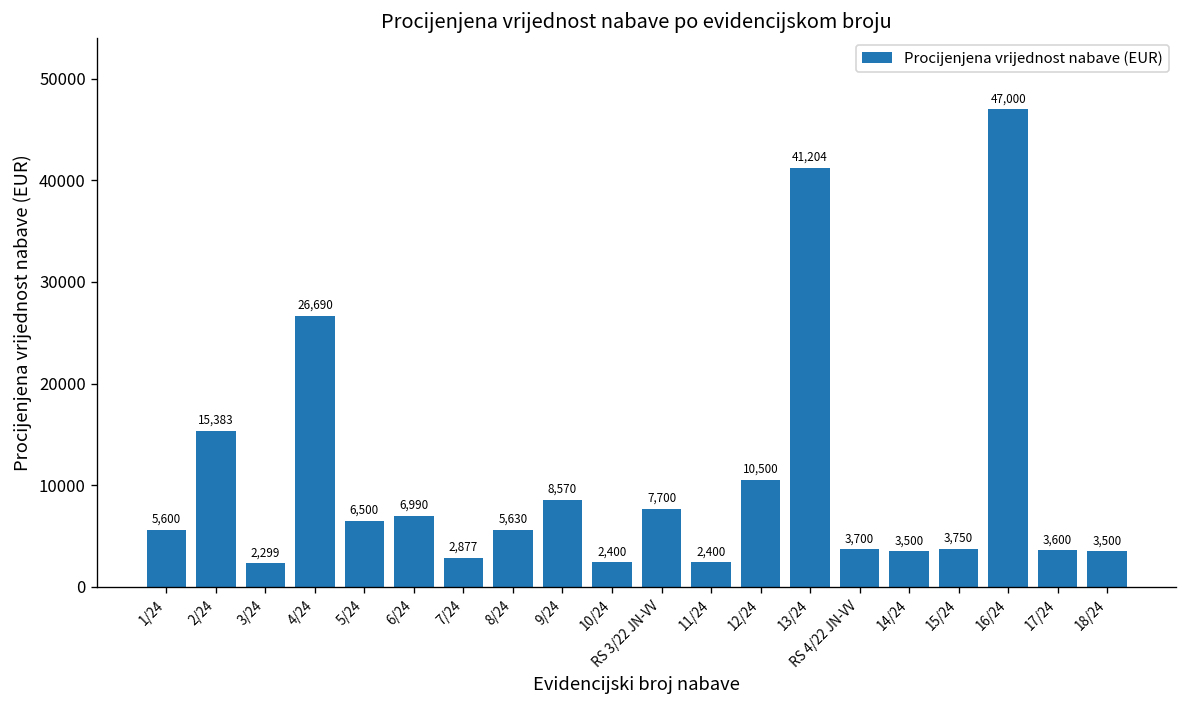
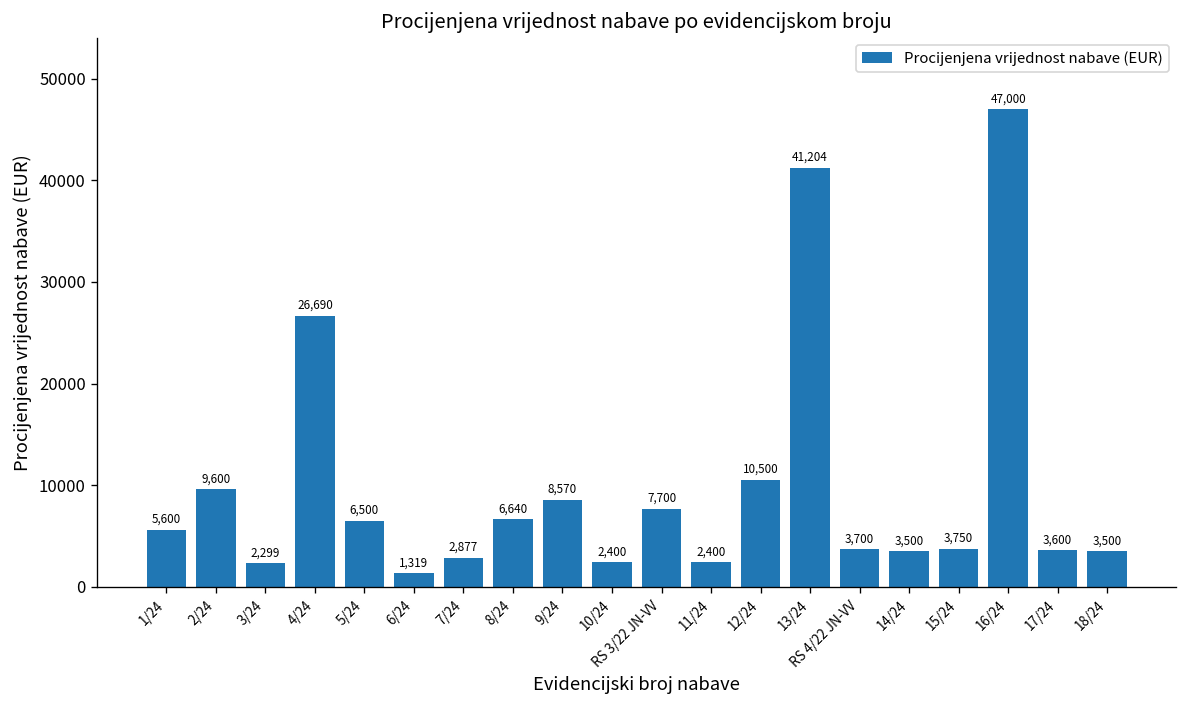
2/24: 15,383 -> 9,600
6/24: 6,990 -> 1,319
8/24: 5,630 -> 6,640
